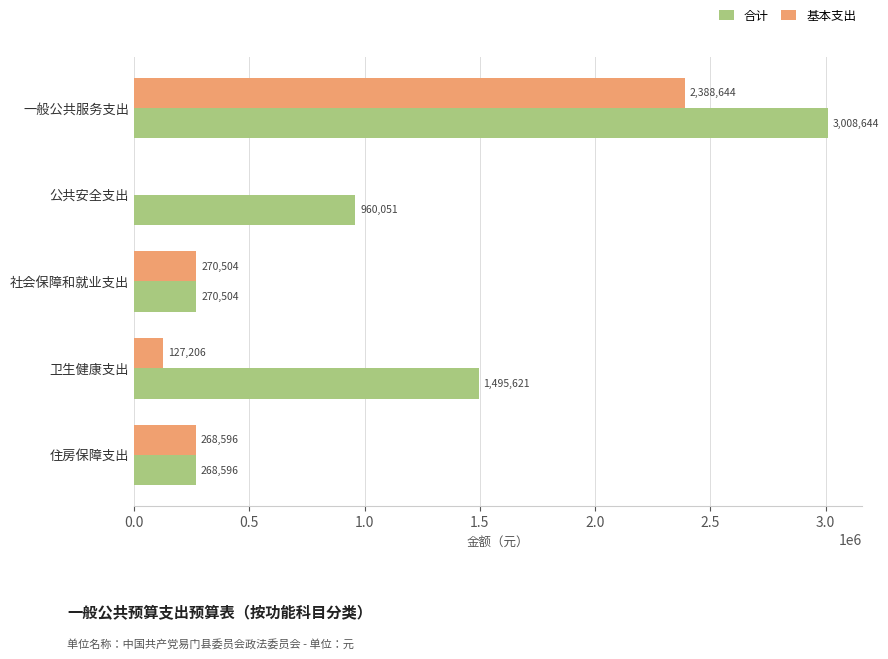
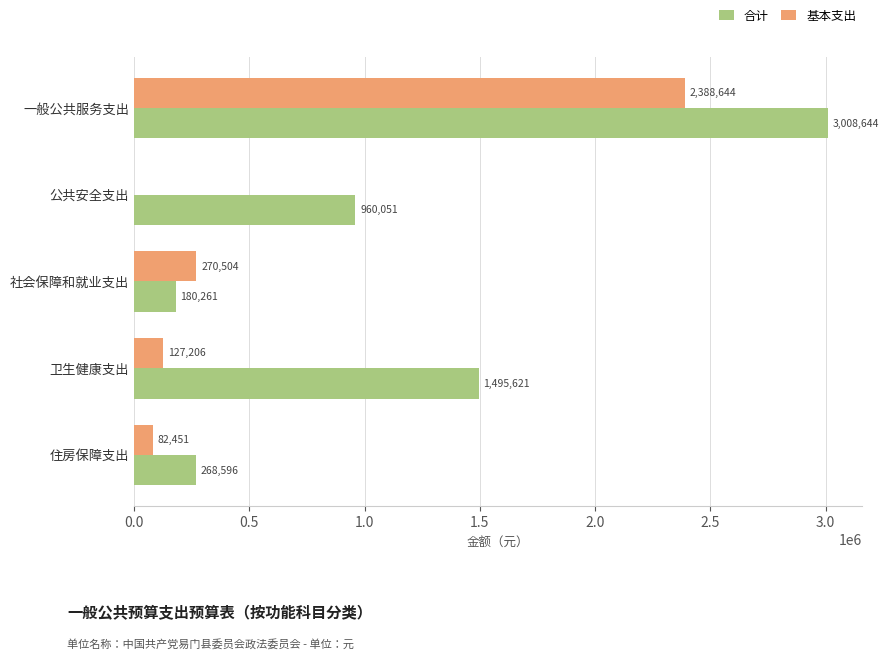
合计, 社会保障和就业支出: 270,504 -> 180,261
基本支出, 住房保障支出: 268,596 -> 82,451
